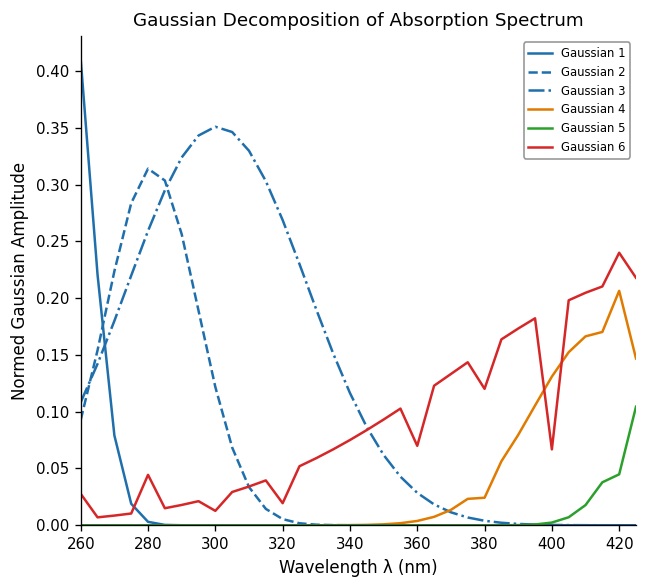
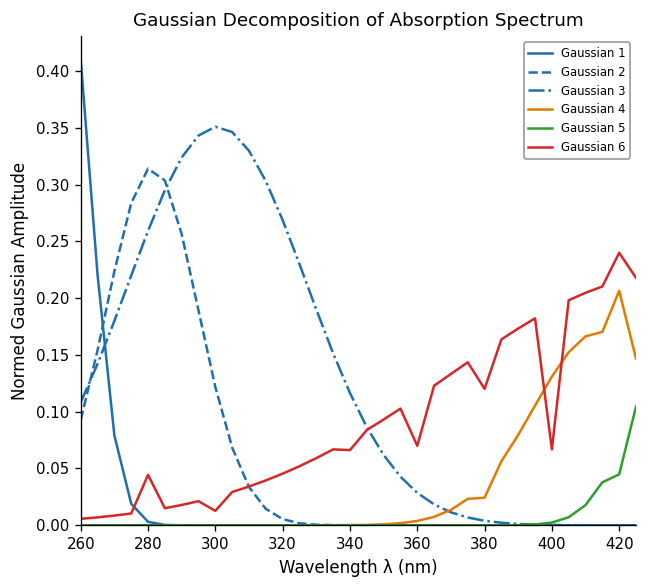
Gaussian 6, 260: 0.03 -> 0.01
Gaussian 6, 320: 0.02 -> 0.05
Gaussian 6, 340: 0.08 -> 0.07
